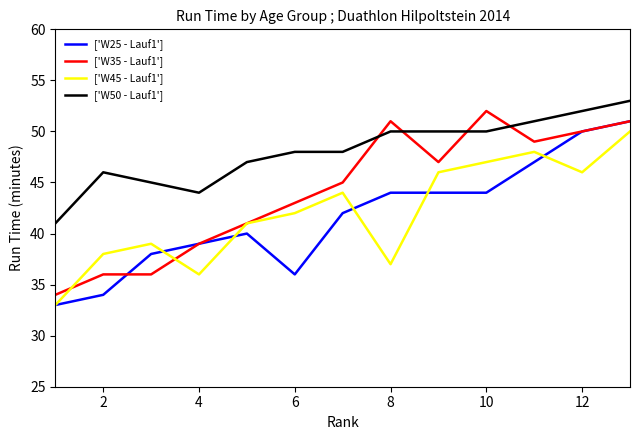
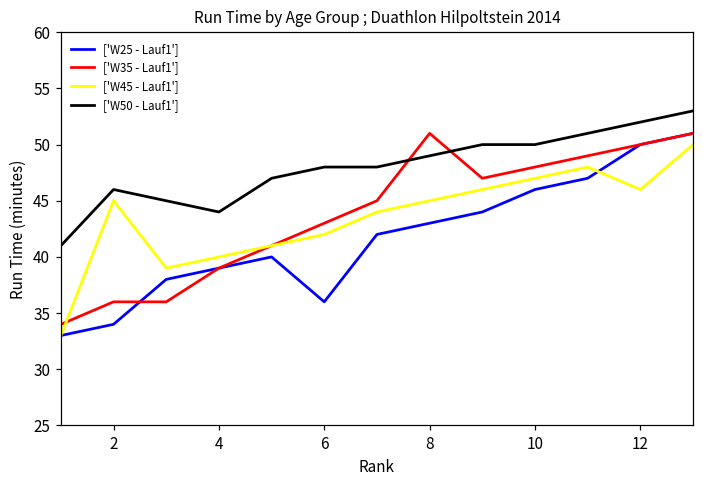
['W45 - Lauf1'], 2: 38 -> 45
['W45 - Lauf1'], 4: 36 -> 40
['W25 - Lauf1'], 8: 44 -> 43
['W45 - Lauf1'], 8: 37 -> 45
['W50 - Lauf1'], 8: 50 -> 49
['W25 - Lauf1'], 10: 44 -> 46
['W35 - Lauf1'], 10: 52 -> 48
